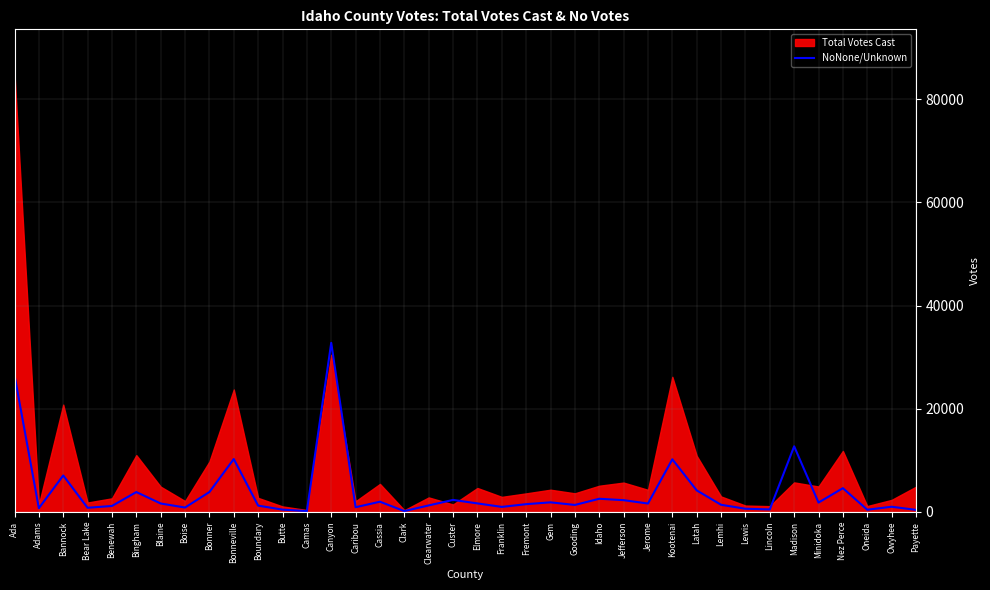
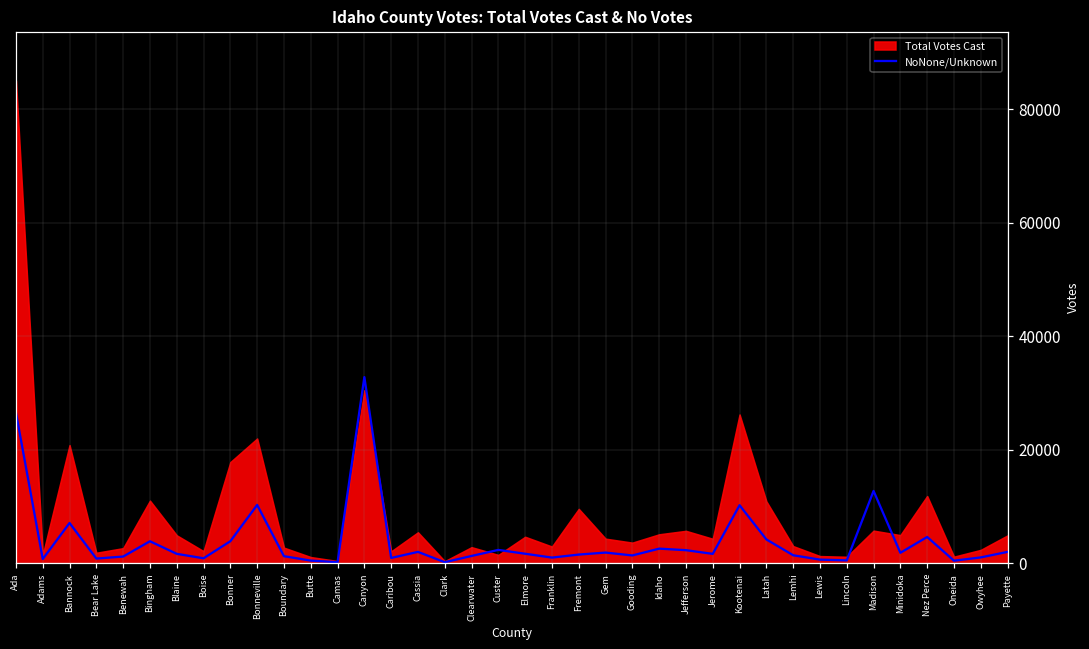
Total Votes Cast, Bonner: 10000 -> 18000
Total Votes Cast, Bonneville: 24000 -> 22000
Total Votes Cast, Fremont: 4000 -> 10000
NoNone/Unknown, Payette: 0 -> 2000
